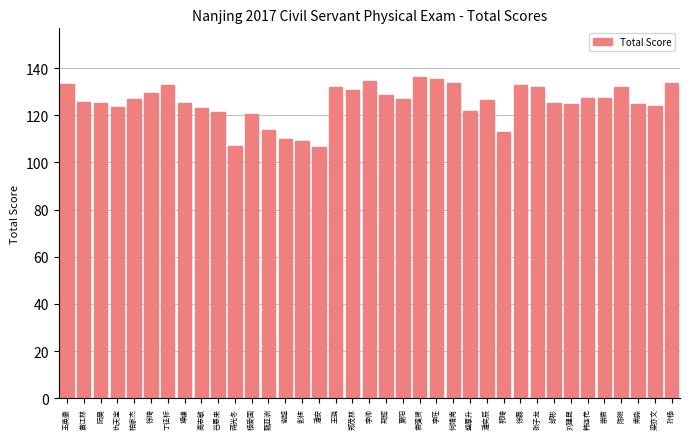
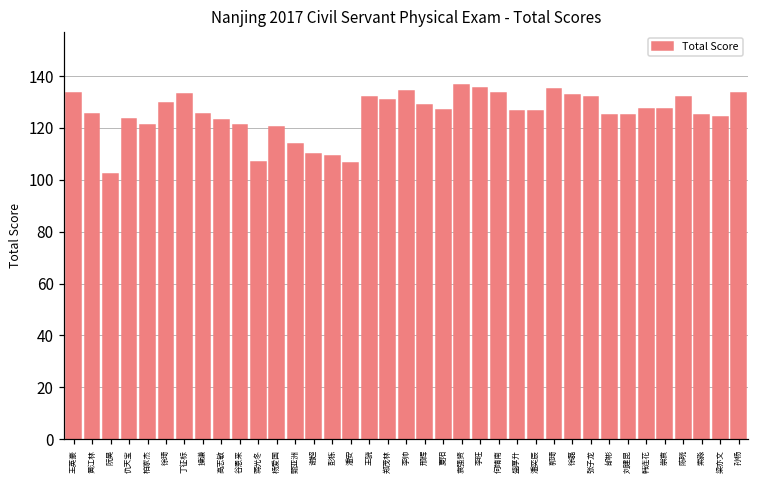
阮昊: 125 -> 102
柏家杰: 127 -> 121
盛厚升: 122 -> 127
郭琦: 113 -> 135
